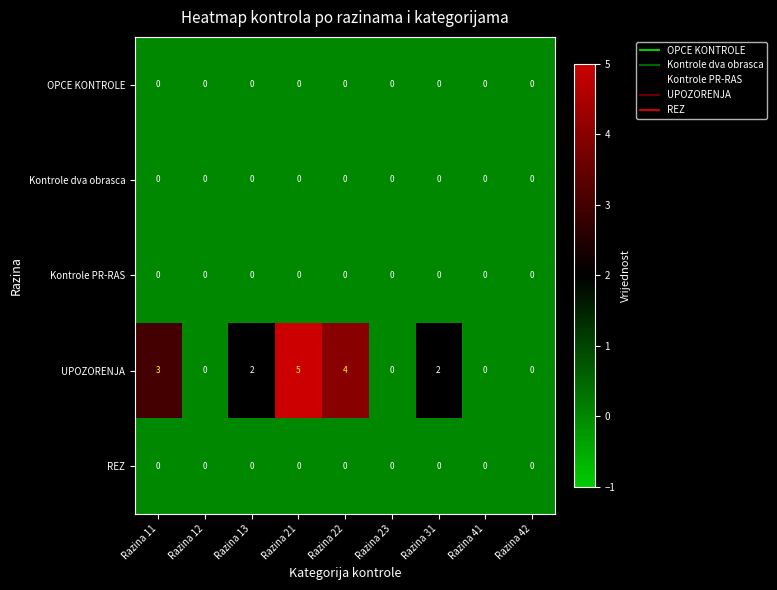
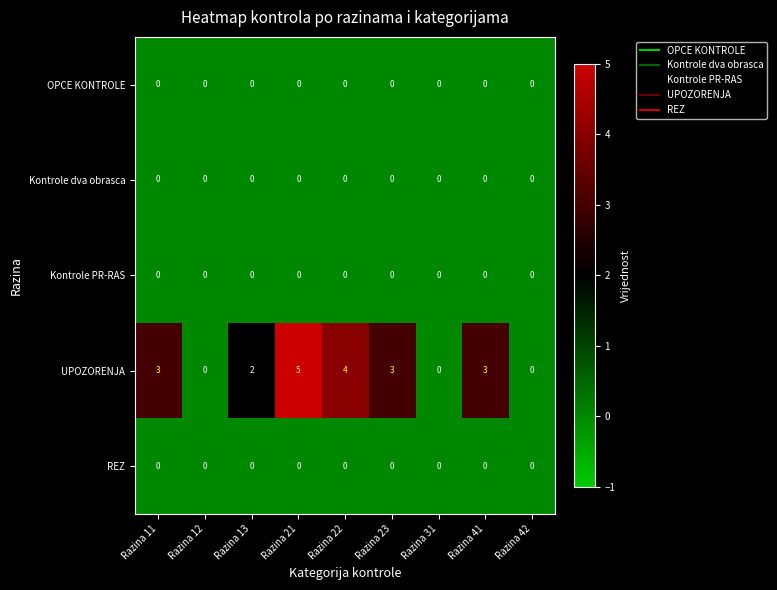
UPOZORENJA, Razina 23: 0 -> 3
UPOZORENJA, Razina 31: 2 -> 0
UPOZORENJA, Razina 41: 0 -> 3
